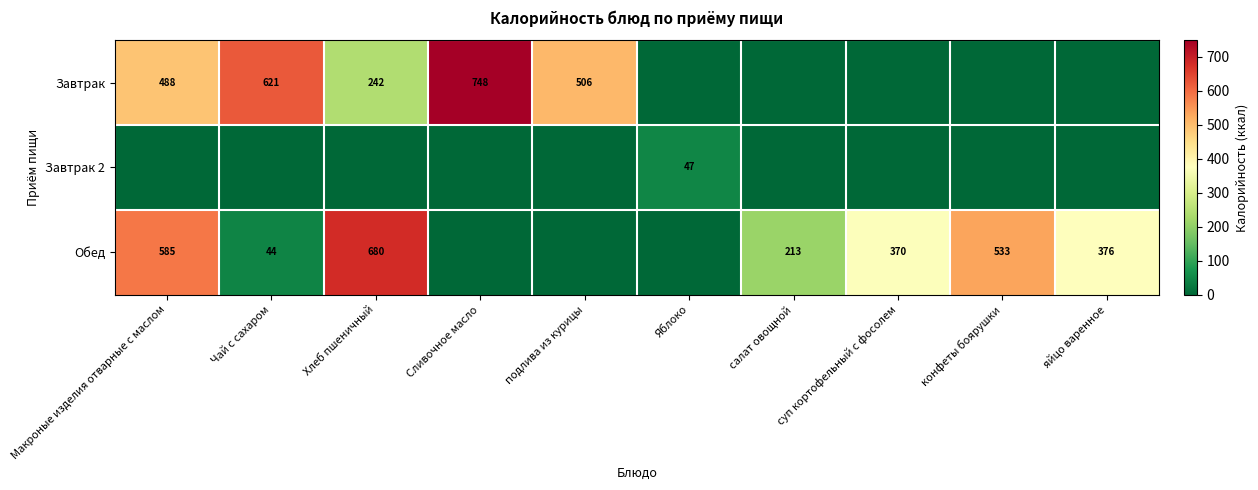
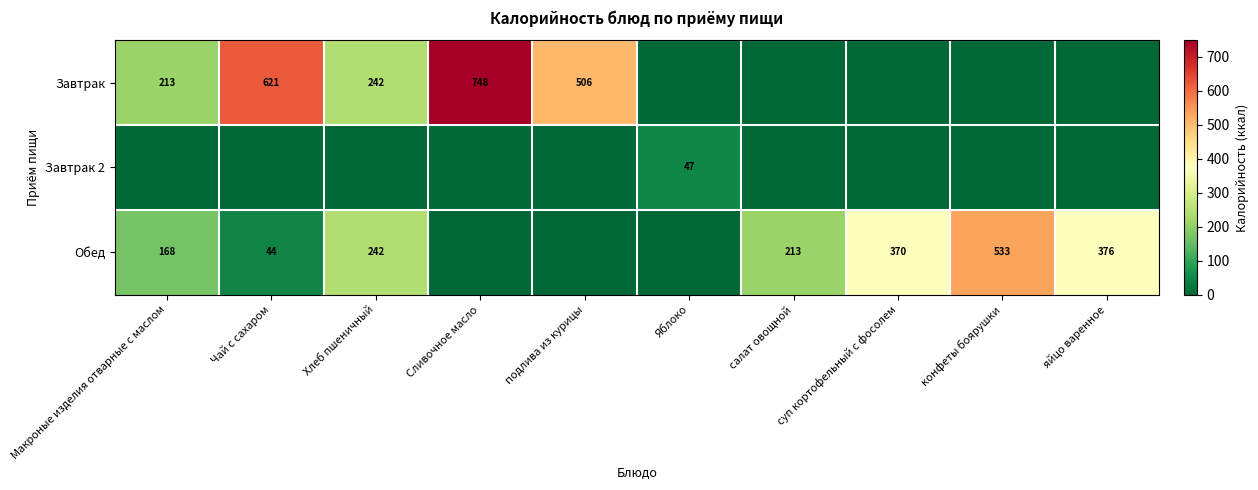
Завтрак, Макроные изделия отварные с маслом: 488 -> 213
Обед, Макроные изделия отварные с маслом: 585 -> 168
Обед, Хлеб пшеничный: 680 -> 242
